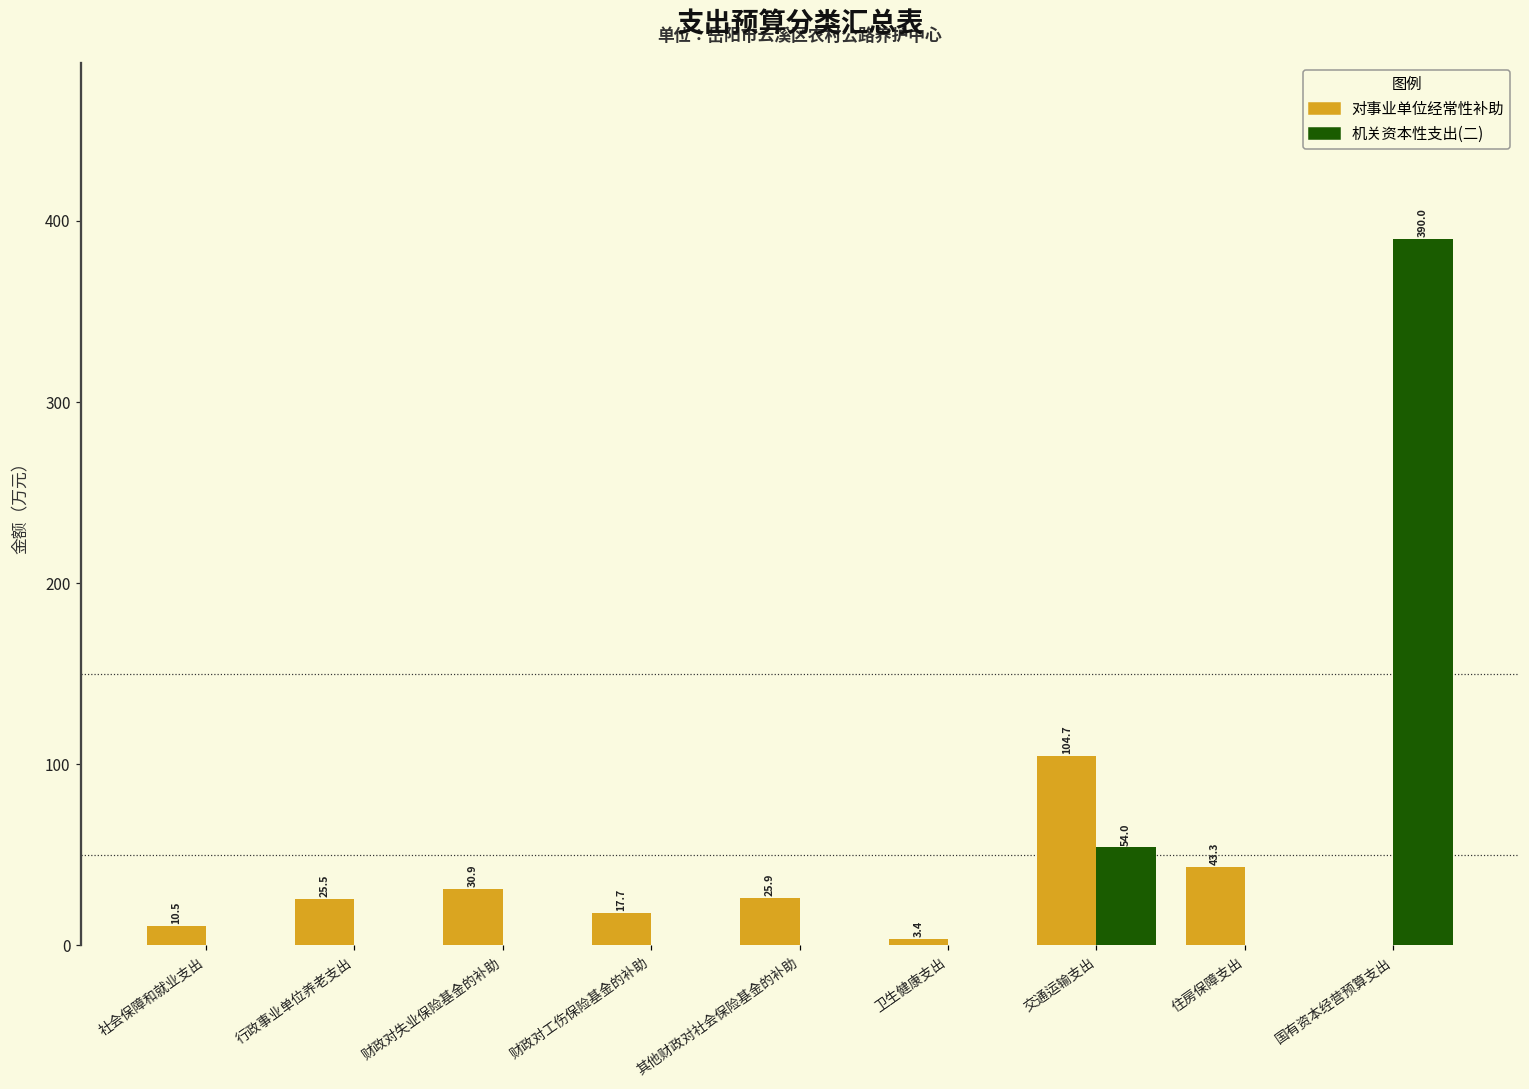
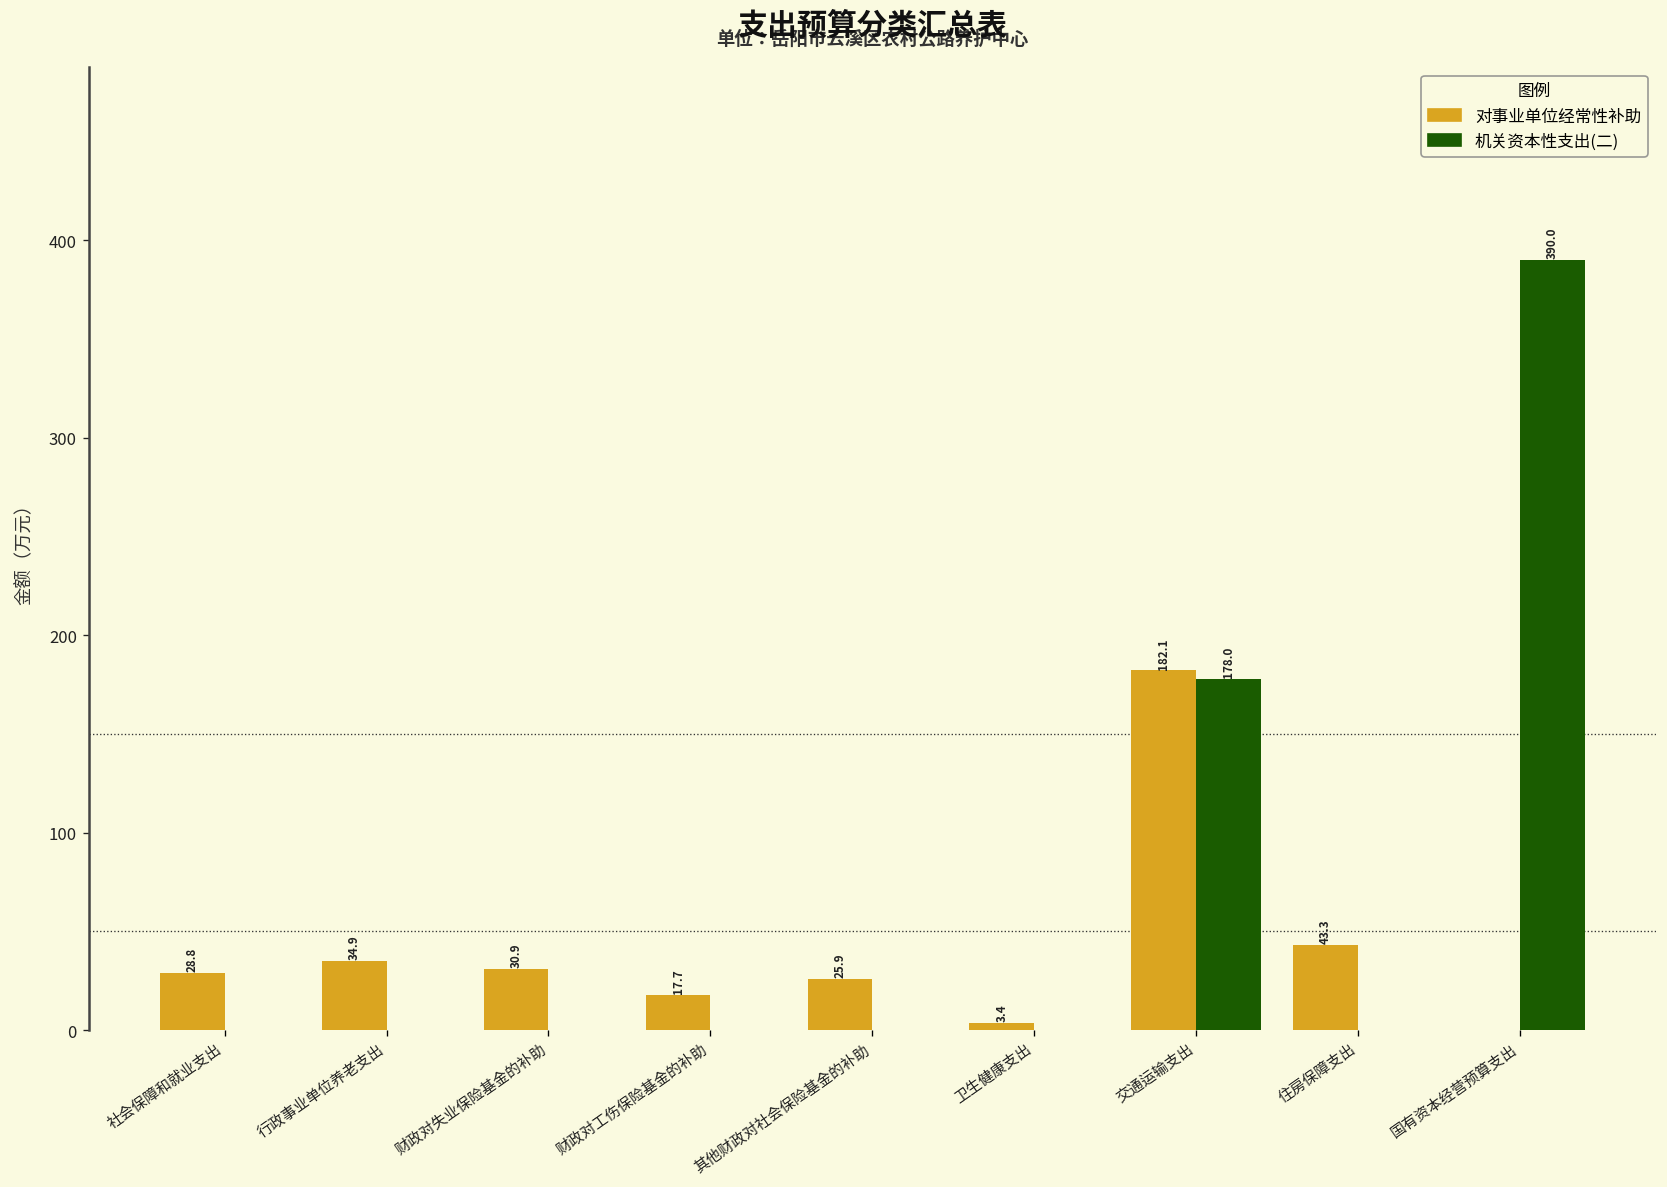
对事业单位经常性补助, 社会保障和就业支出: 10.5 -> 28.8
对事业单位经常性补助, 行政事业单位养老支出: 25.5 -> 34.9
对事业单位经常性补助, 交通运输支出: 104.7 -> 182.1
机关资本性支出(二), 交通运输支出: 54.0 -> 178.0
